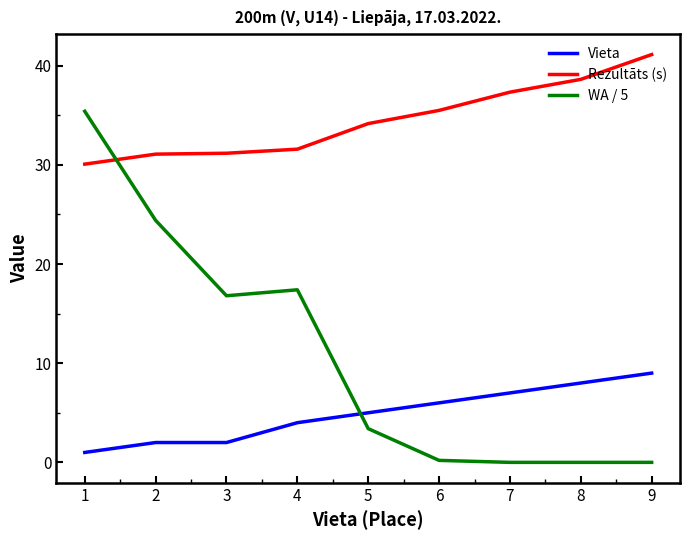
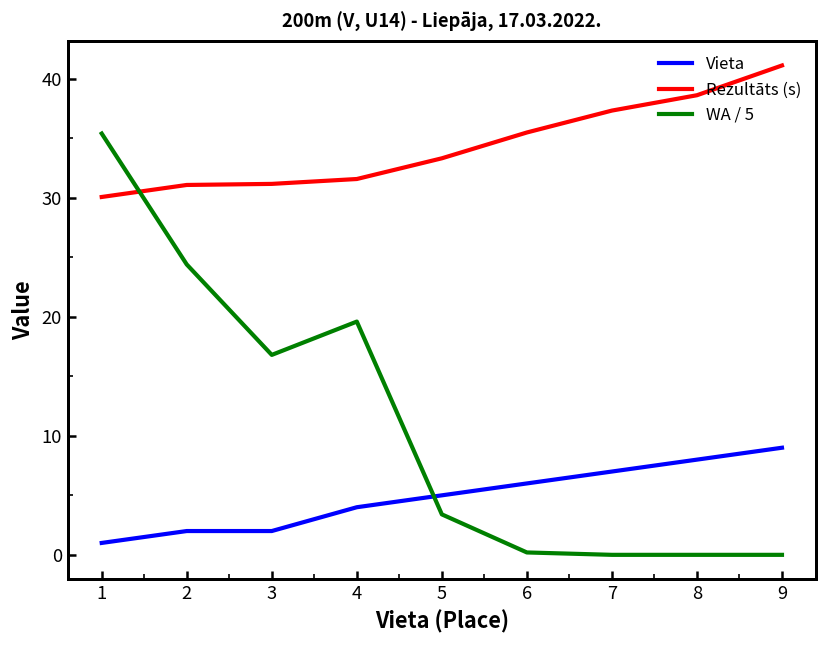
WA / 5, 4: 17 -> 20
Rezultāts (s), 5: 34 -> 33
